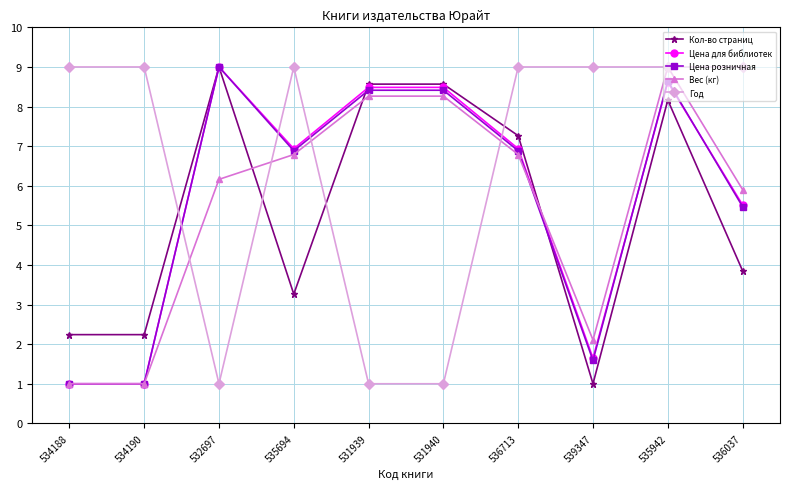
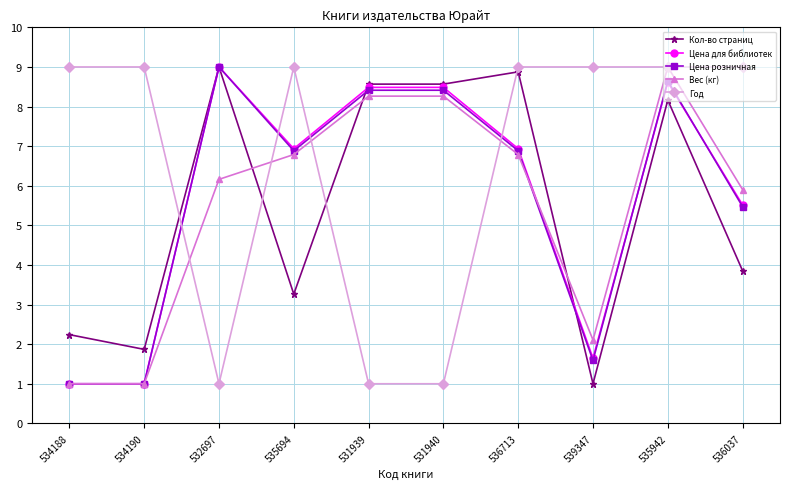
Кол-во страниц, 534190: 2.2 -> 1.9
Кол-во страниц, 536713: 7.3 -> 8.9
